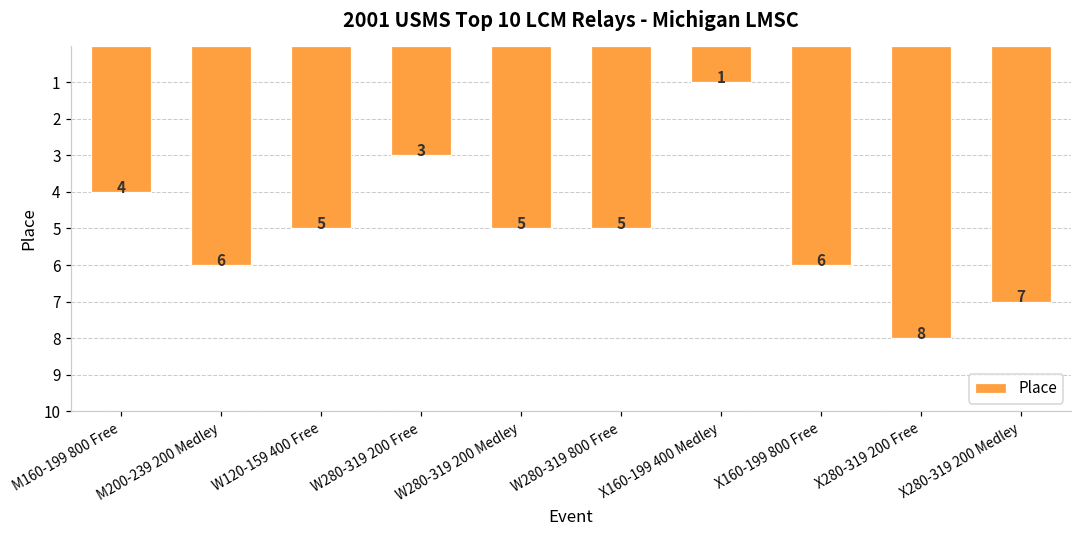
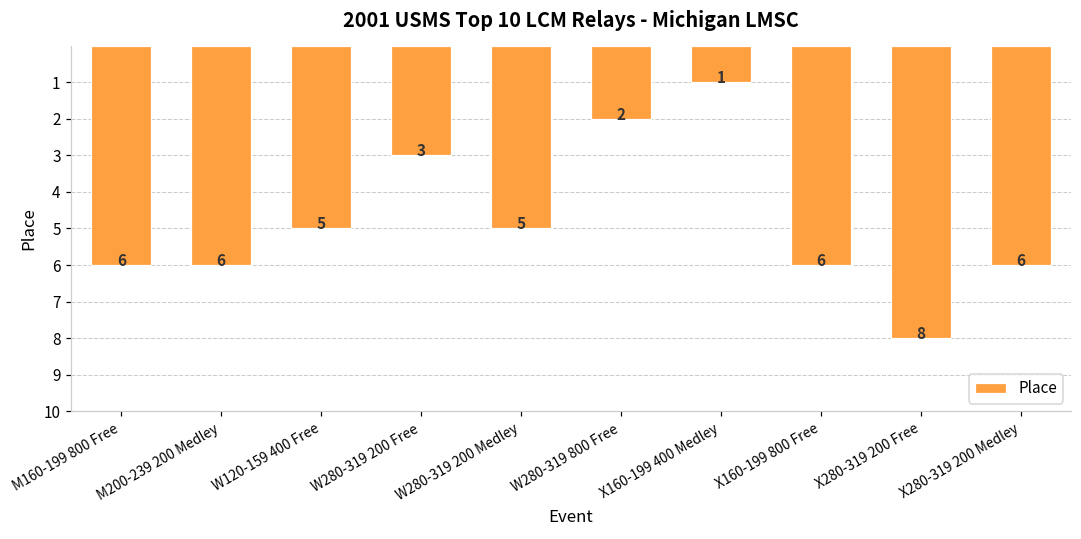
M160-199 800 Free: 4 -> 6
W280-319 800 Free: 5 -> 2
X280-319 200 Medley: 7 -> 6
